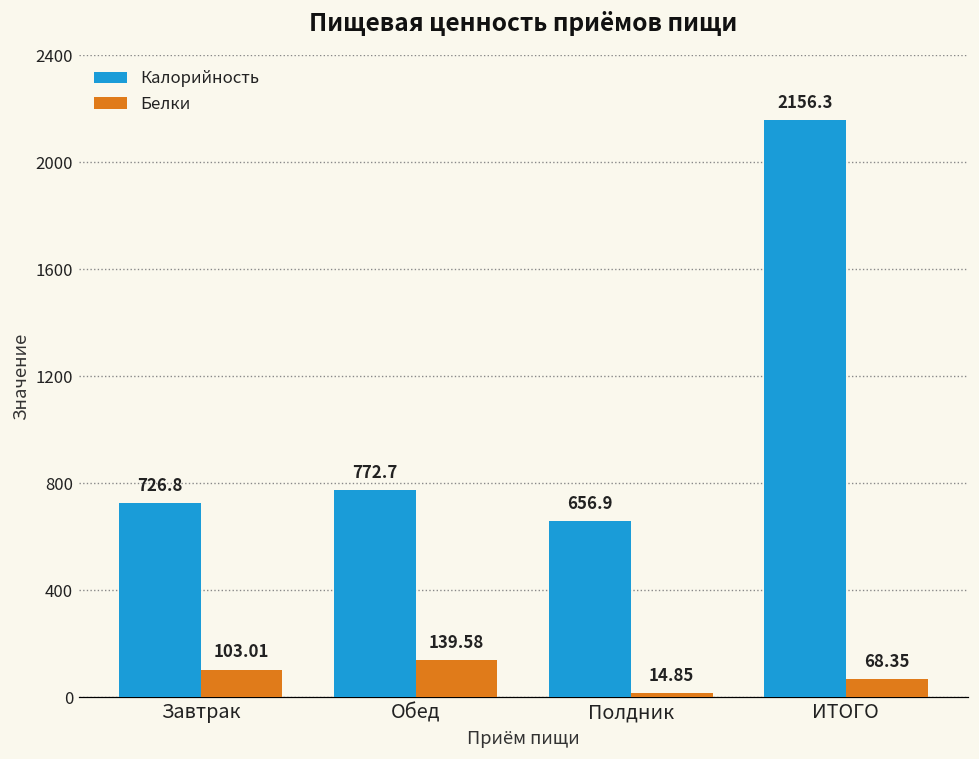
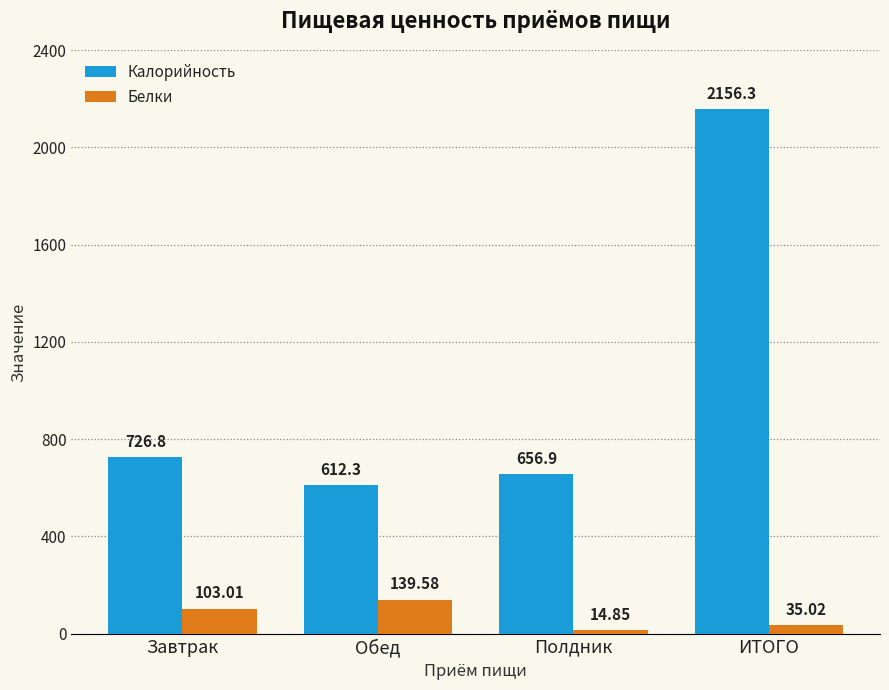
Калорийность, Обед: 772.7 -> 612.3
Белки, ИТОГО: 68.35 -> 35.02
